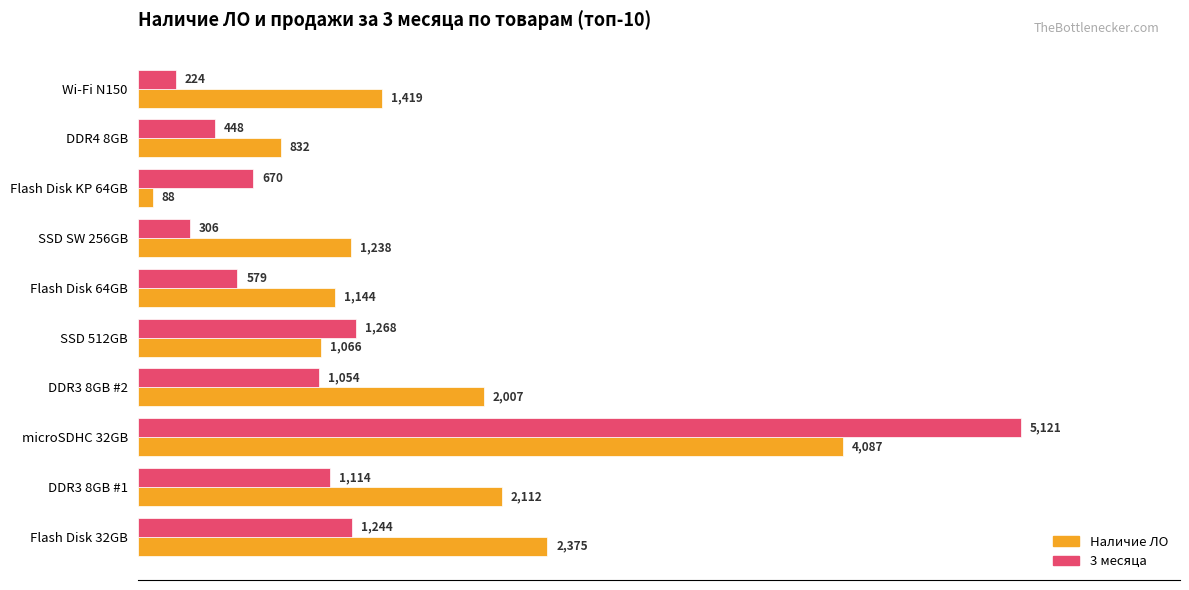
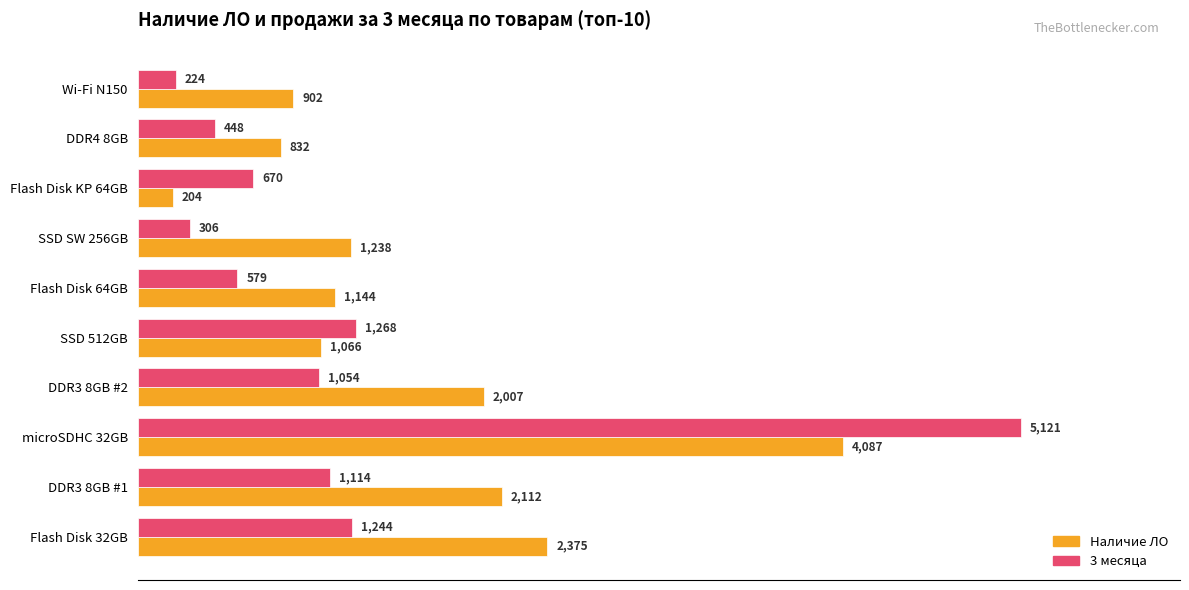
Наличие ЛО, Wi-Fi N150: 1,419 -> 902
Наличие ЛО, Flash Disk KP 64GB: 88 -> 204
